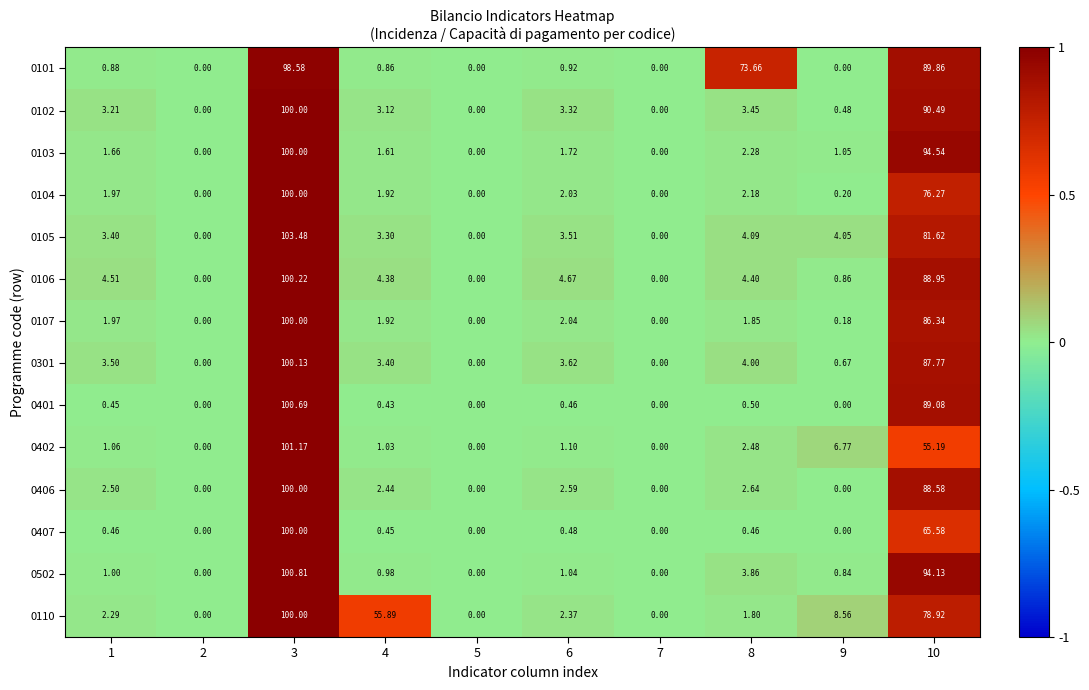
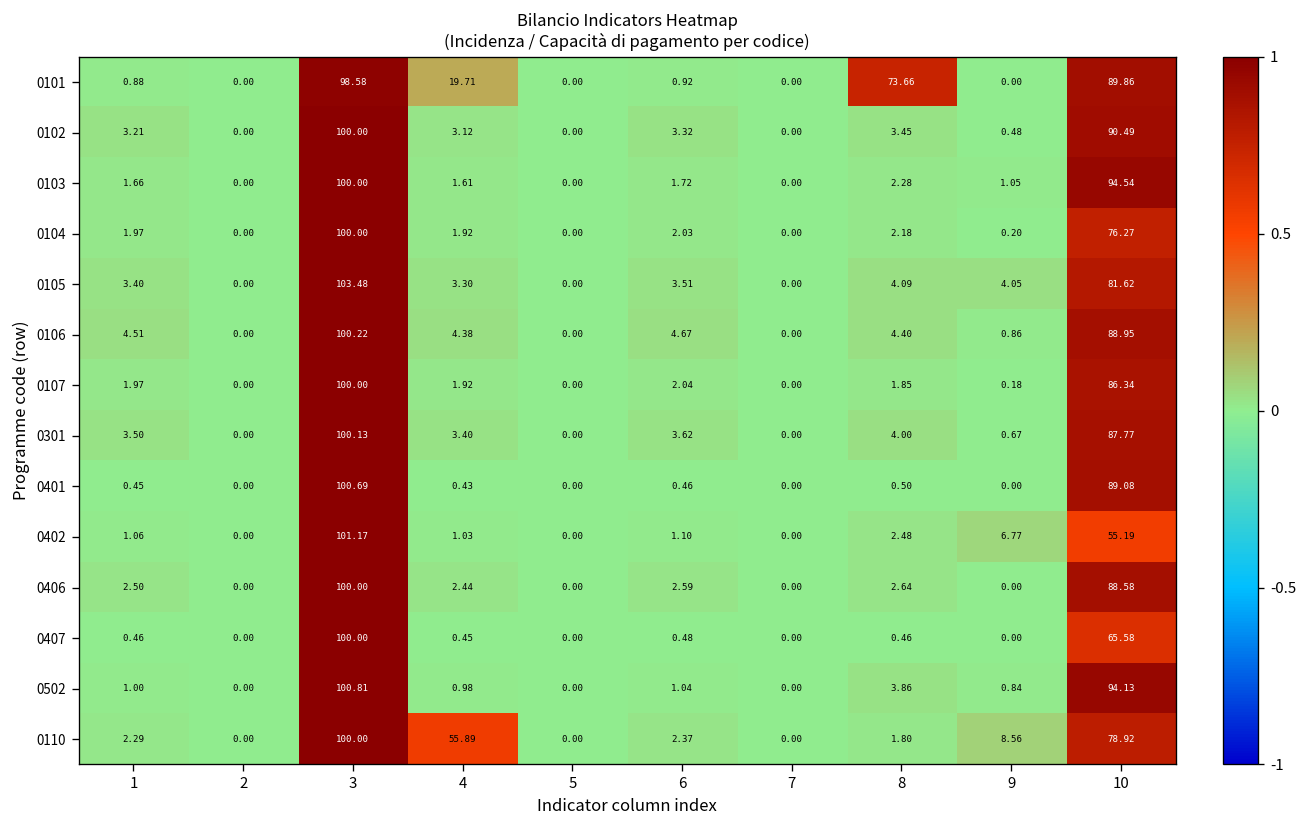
0101, 4: 0.86 -> 19.71
